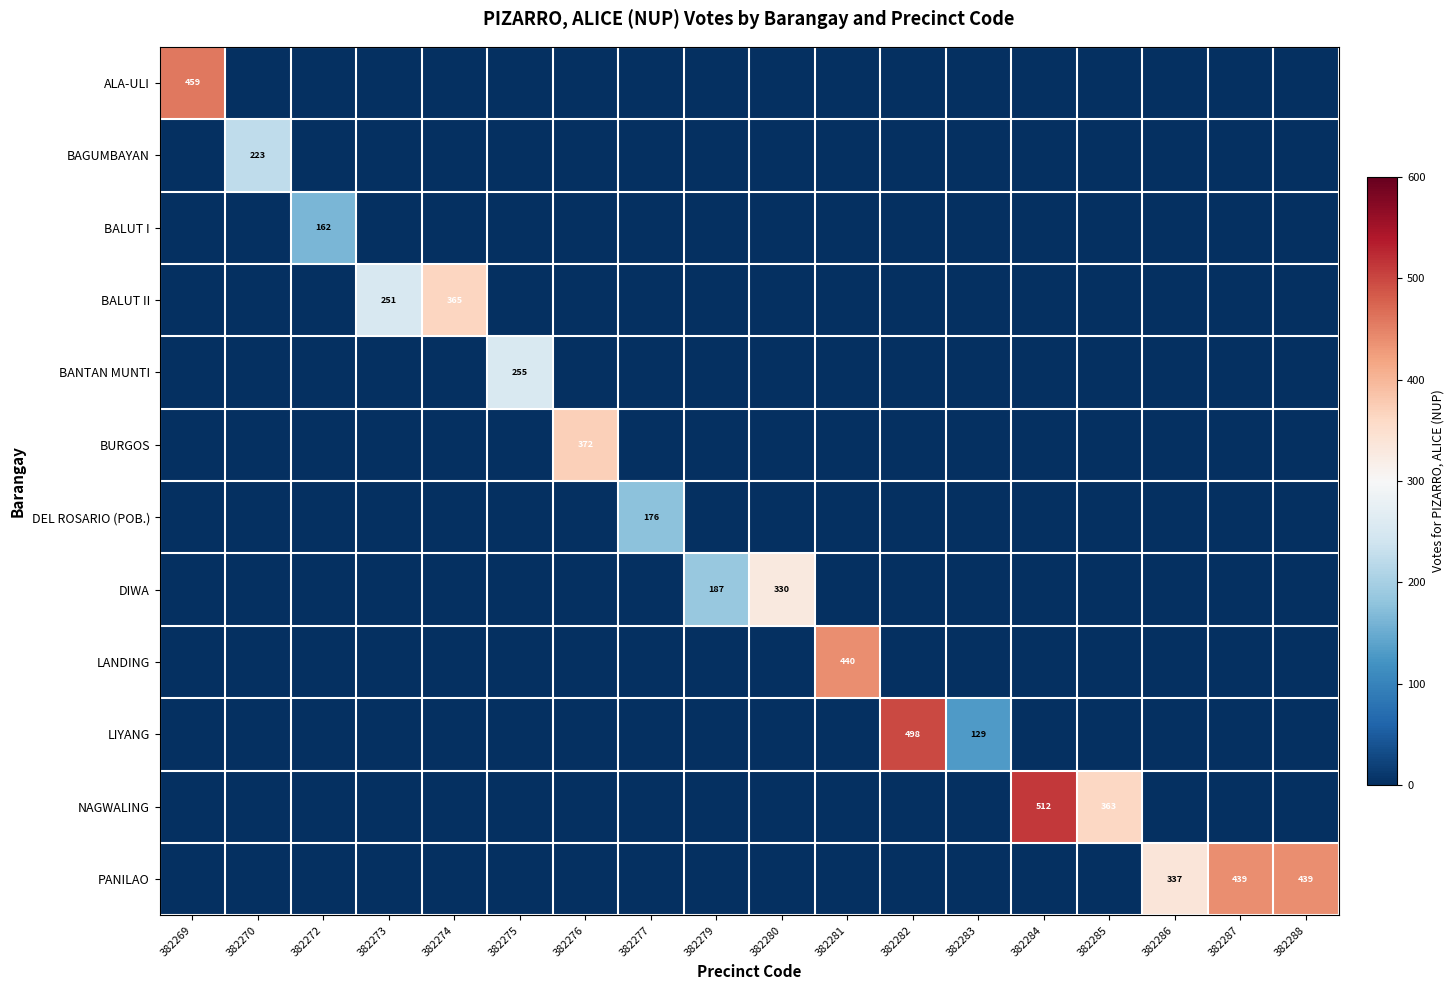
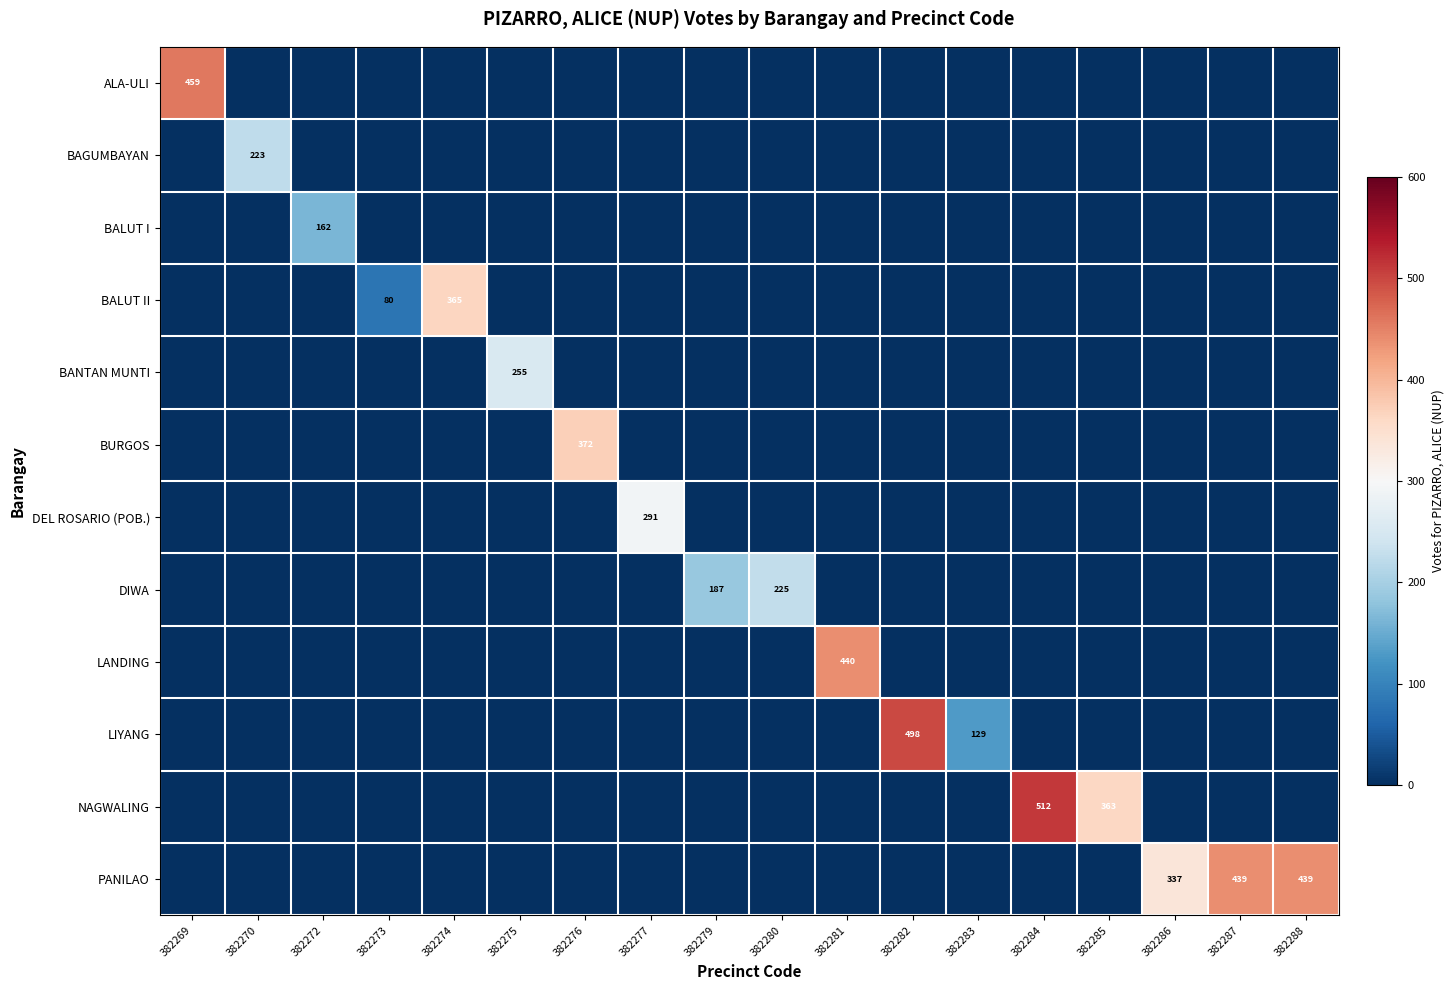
BALUT II, 382273: 251 -> 80
DEL ROSARIO (POB.), 382277: 176 -> 291
DIWA, 382280: 330 -> 225
